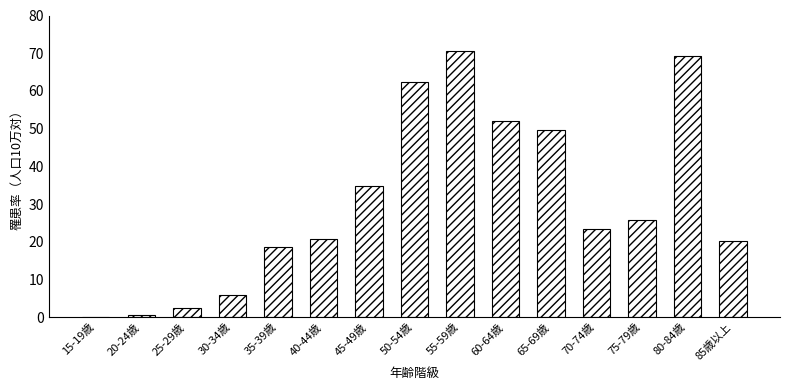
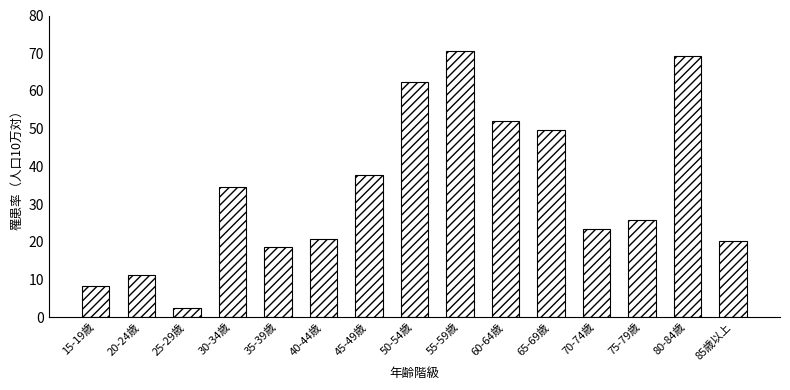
15-19歳: 0 -> 8
20-24歳: 0 -> 11
30-34歳: 6 -> 35
45-49歳: 35 -> 38
